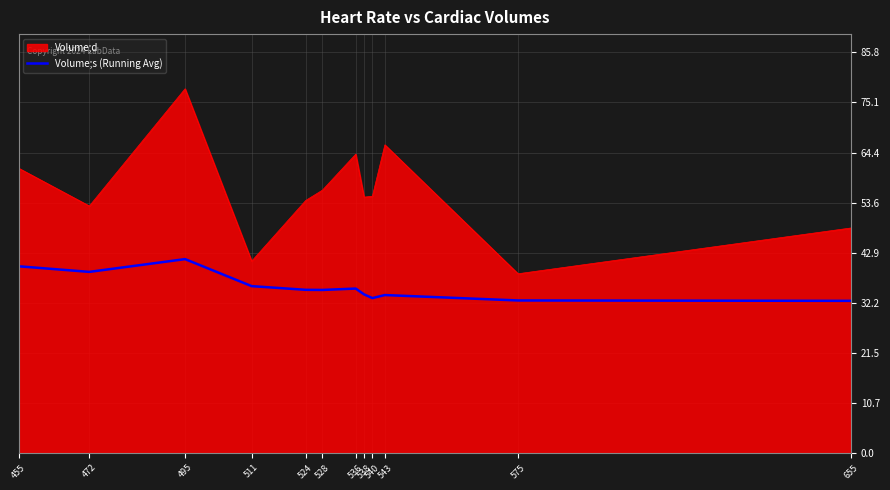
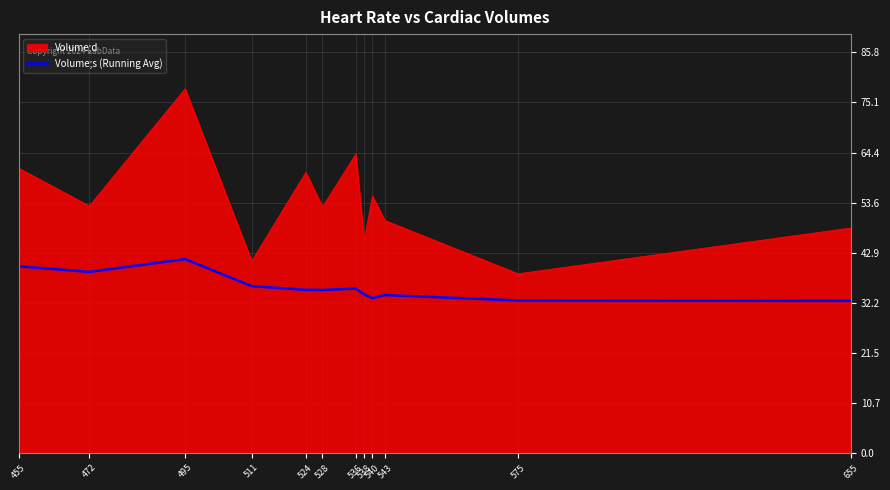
Volume;d, 524: 54 -> 60
Volume;d, 528: 56 -> 53
Volume;d, 538: 55 -> 45
Volume;d, 543: 66 -> 50
